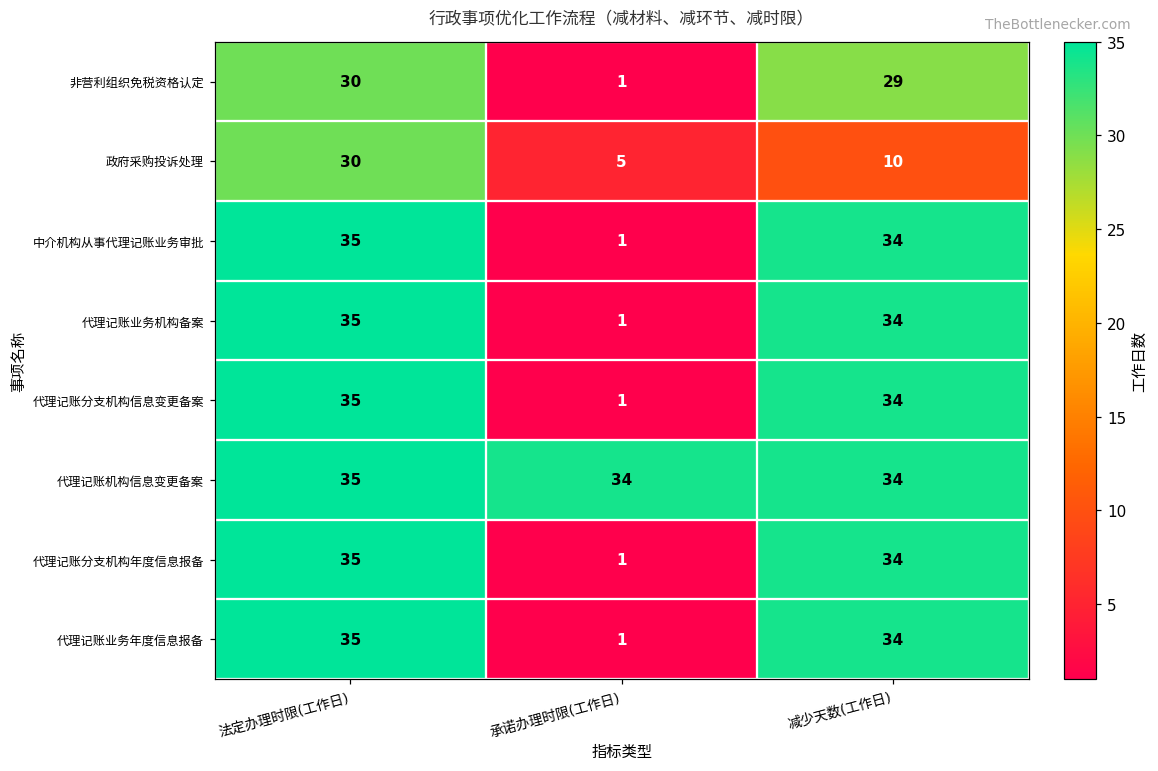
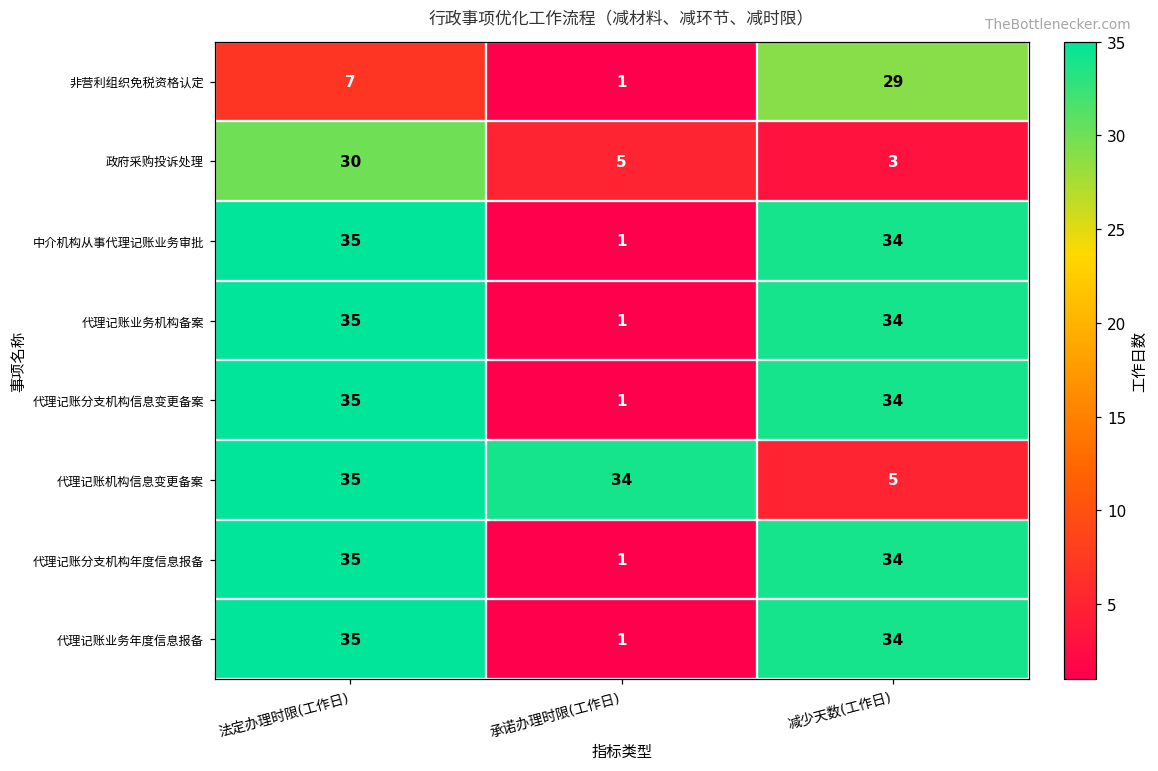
非营利组织免税资格认定, 法定办理时限(工作日): 30 -> 7
政府采购投诉处理, 减少天数(工作日): 10 -> 3
代理记账机构信息变更备案, 减少天数(工作日): 34 -> 5
